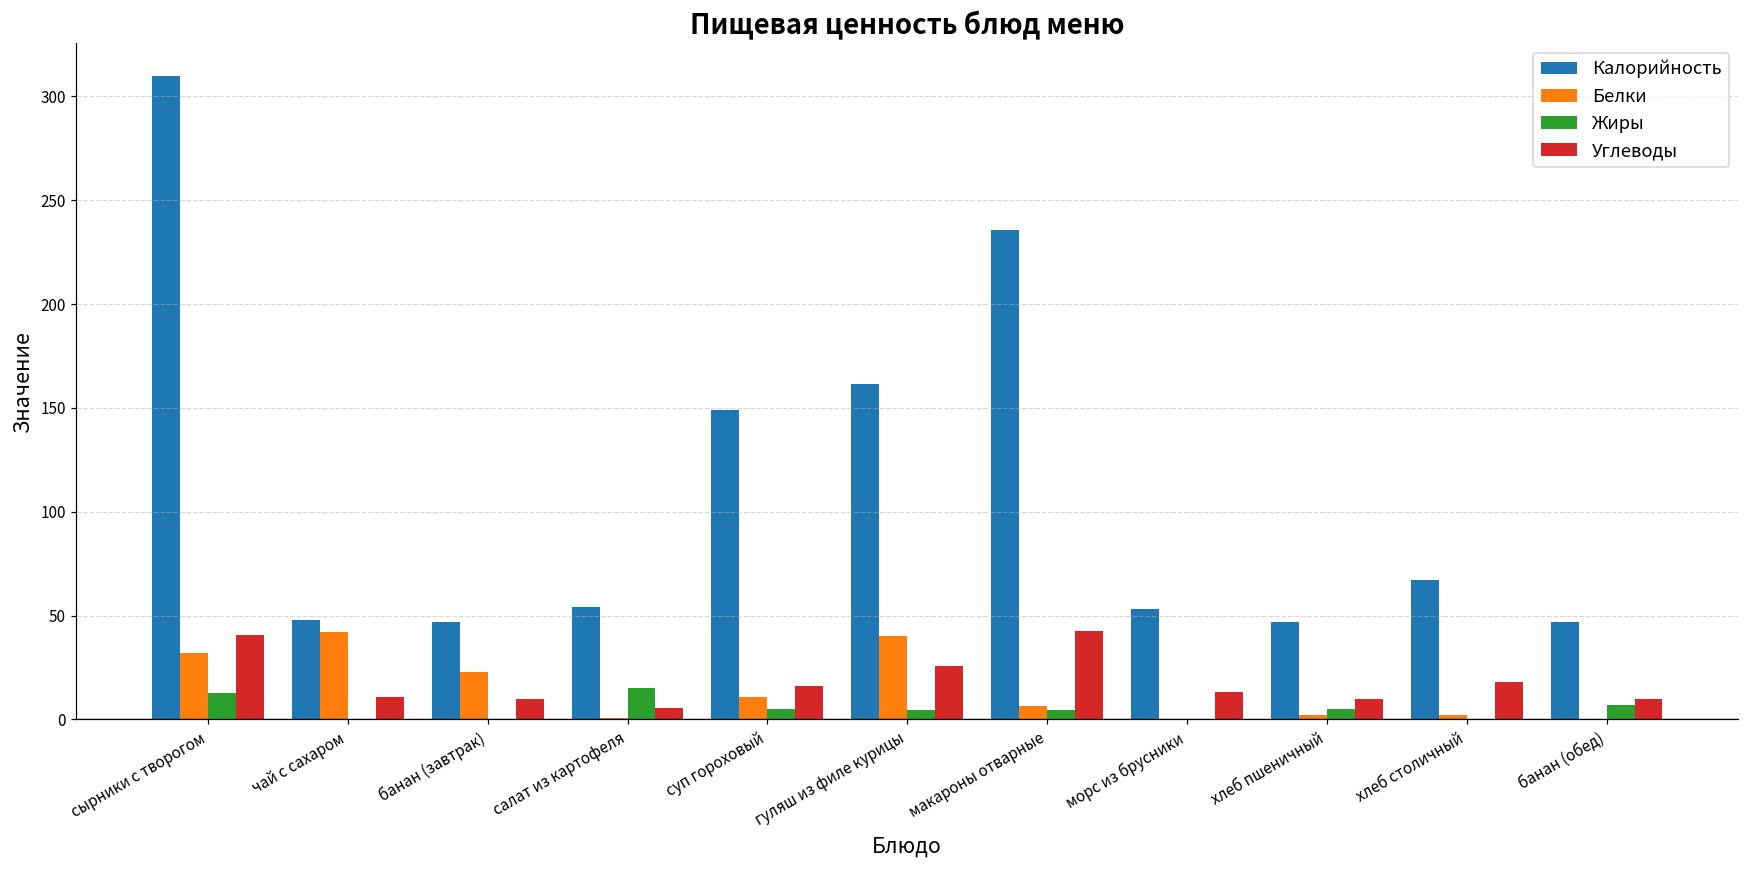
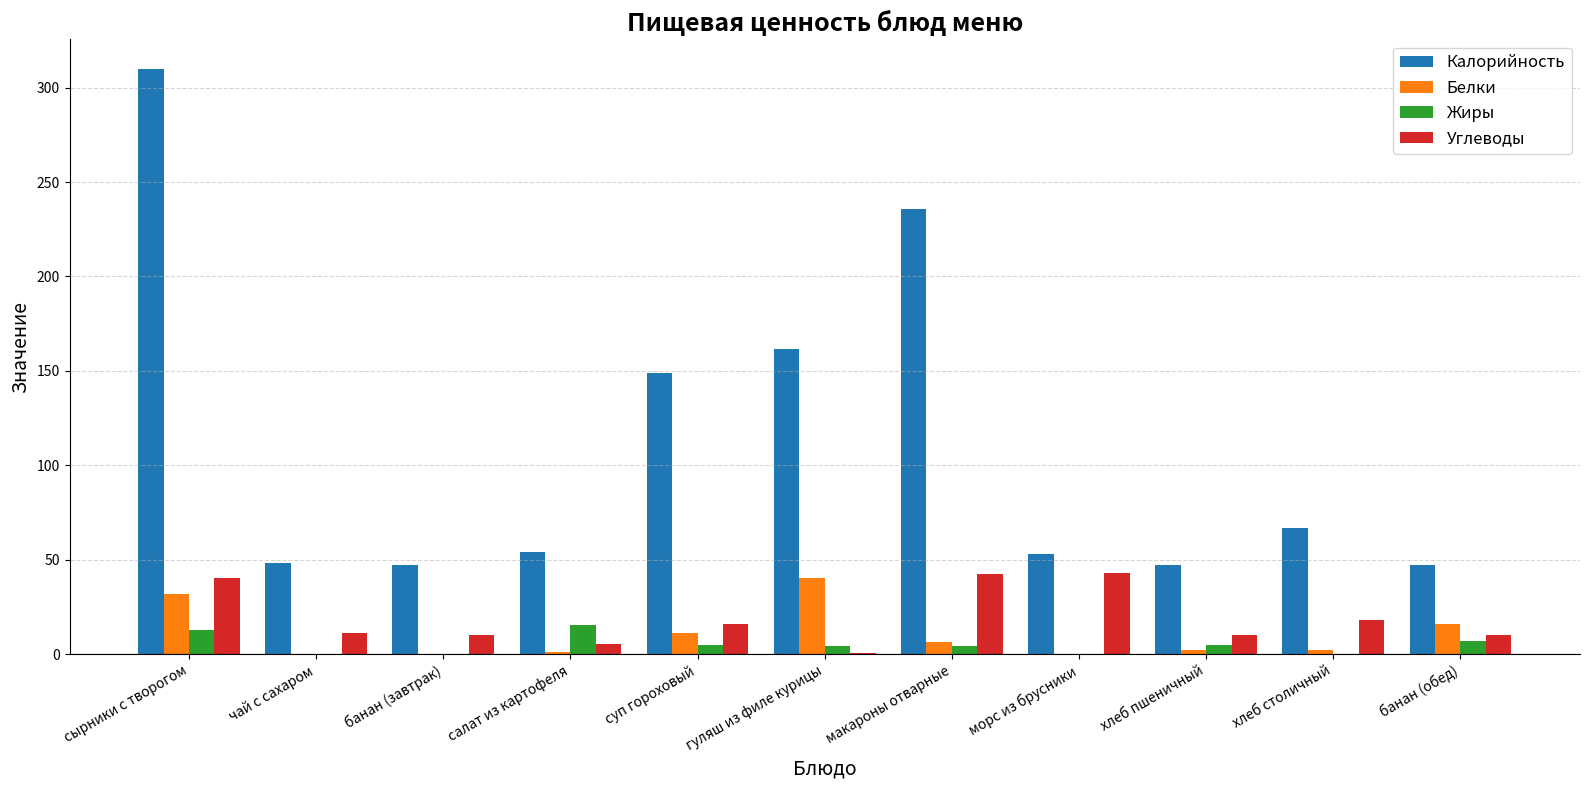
Белки, чай с сахаром: 42 -> 0
Белки, банан (завтрак): 23 -> 0
Углеводы, гуляш из филе курицы: 26 -> 1
Углеводы, морс из брусники: 13 -> 43
Белки, банан (обед): 0 -> 16
